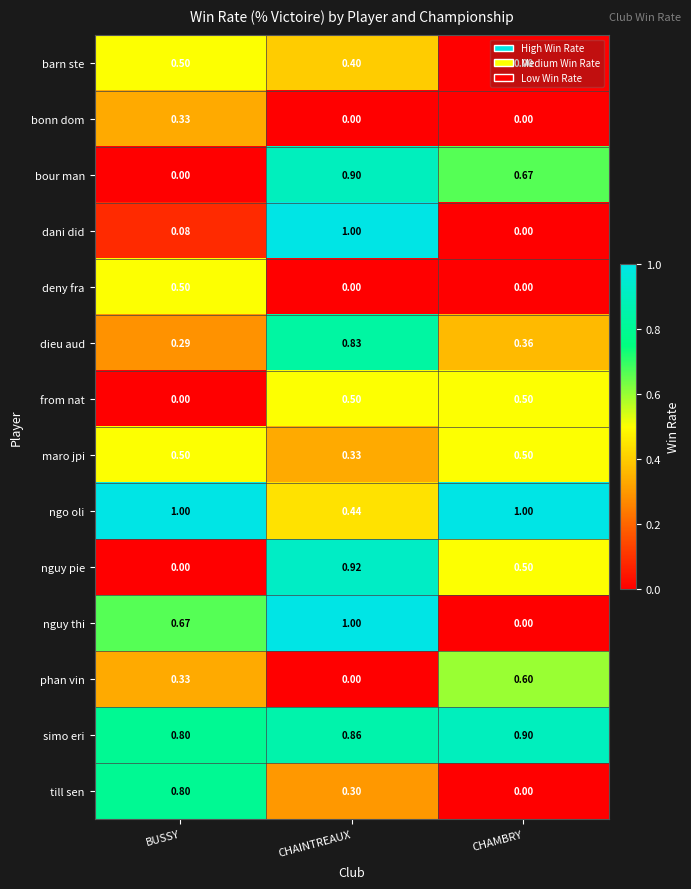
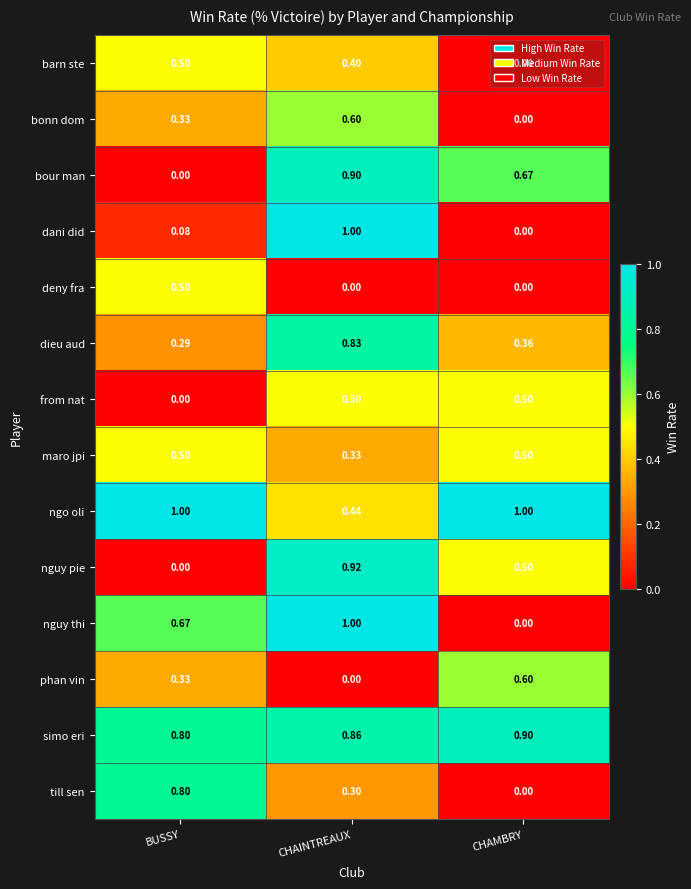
bonn dom, CHAINTREAUX: 0.00 -> 0.60
